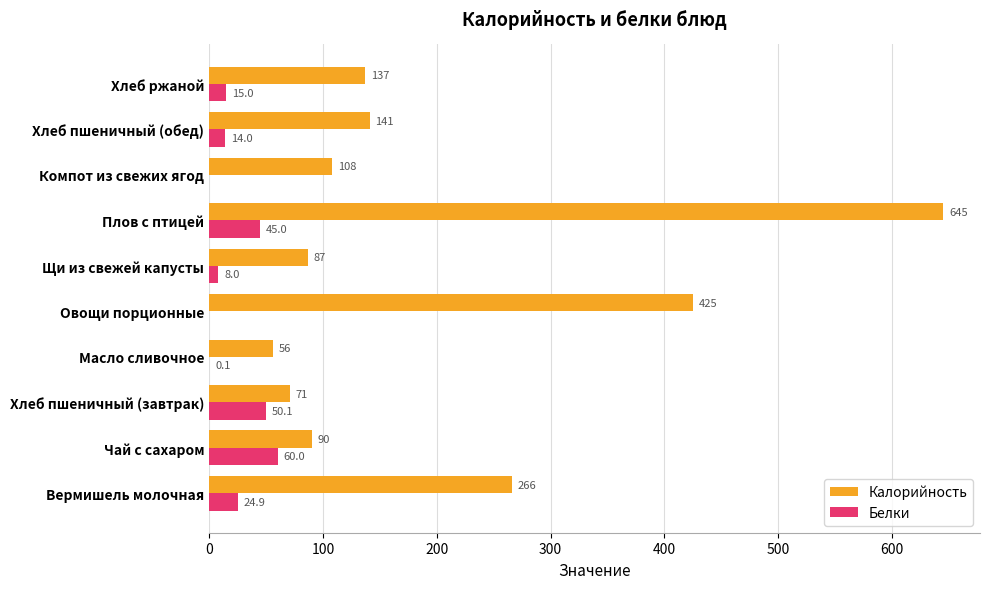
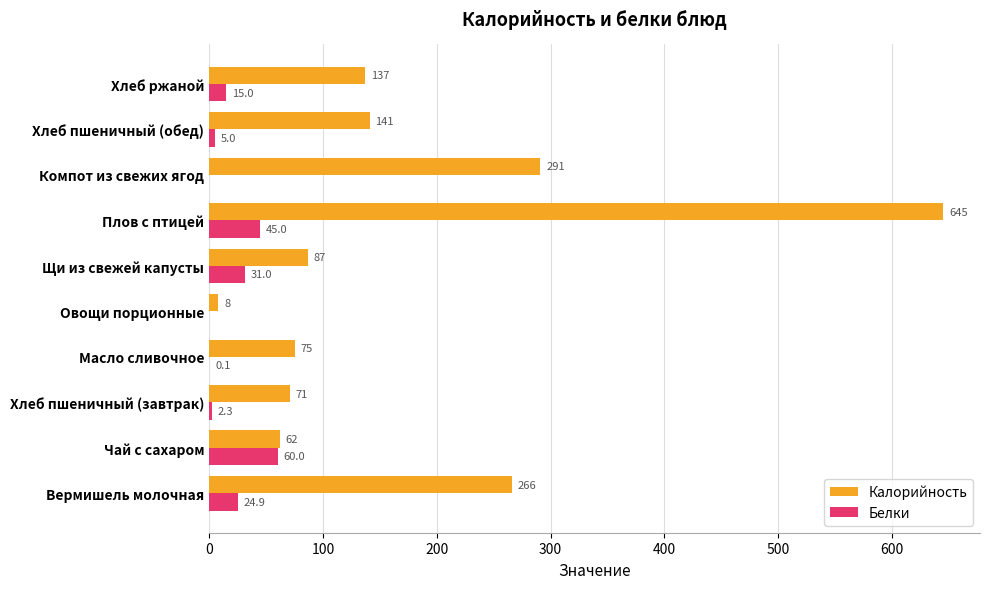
Белки, Хлеб пшеничный (обед): 14.0 -> 5.0
Калорийность, Компот из свежих ягод: 108 -> 291
Белки, Щи из свежей капусты: 8.0 -> 31.0
Калорийность, Овощи порционные: 425 -> 8
Калорийность, Масло сливочное: 56 -> 75
Белки, Хлеб пшеничный (завтрак): 50.1 -> 2.3
Калорийность, Чай с сахаром: 90 -> 62
